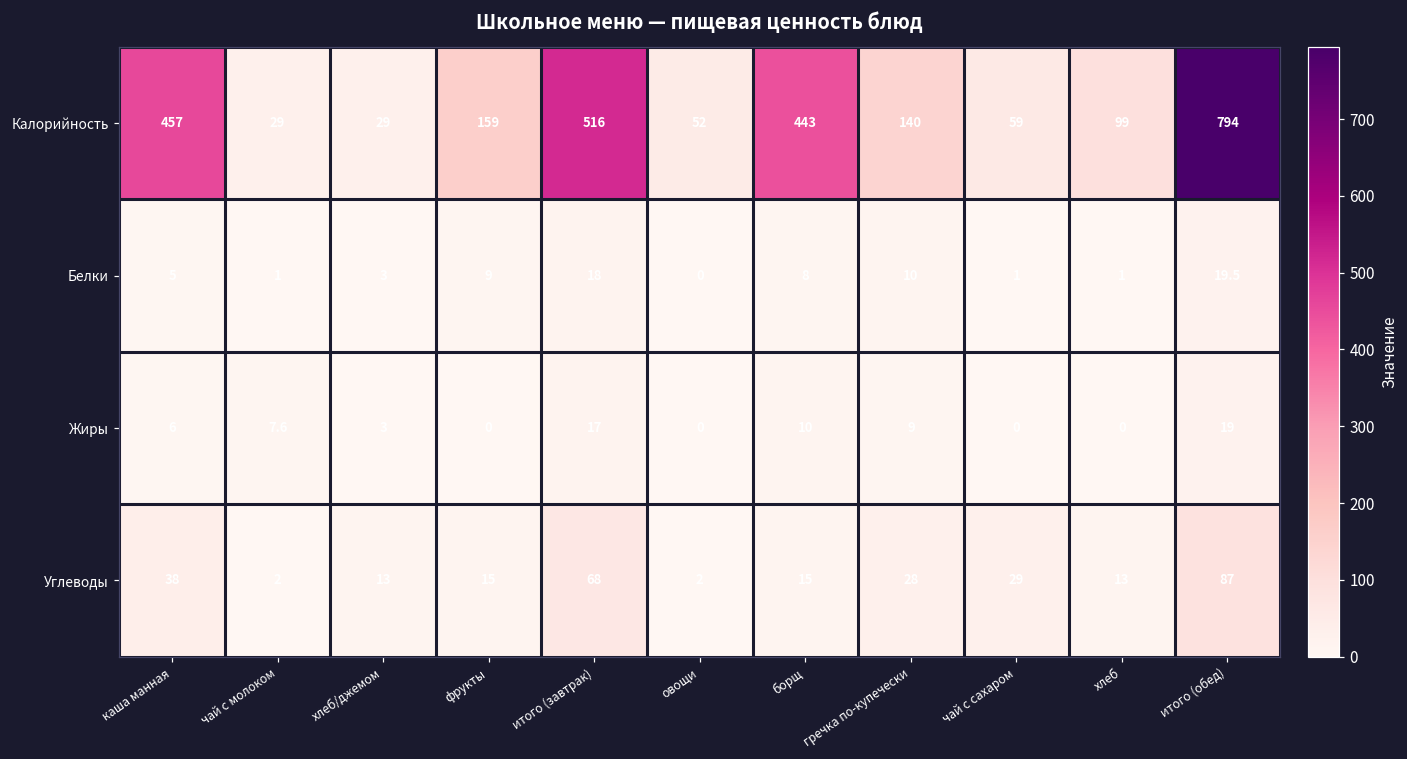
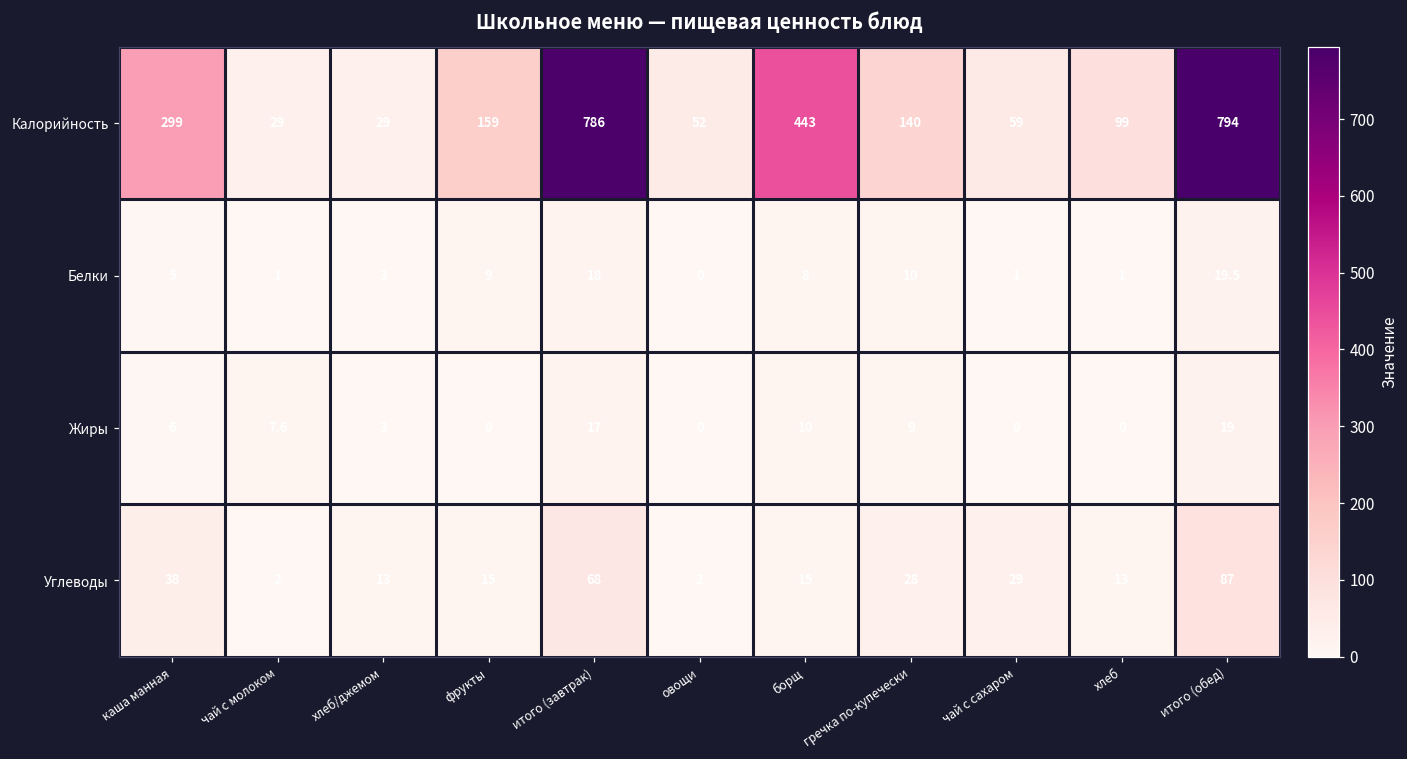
Калорийность, каша манная: 457 -> 299
Калорийность, итого (завтрак): 516 -> 786
